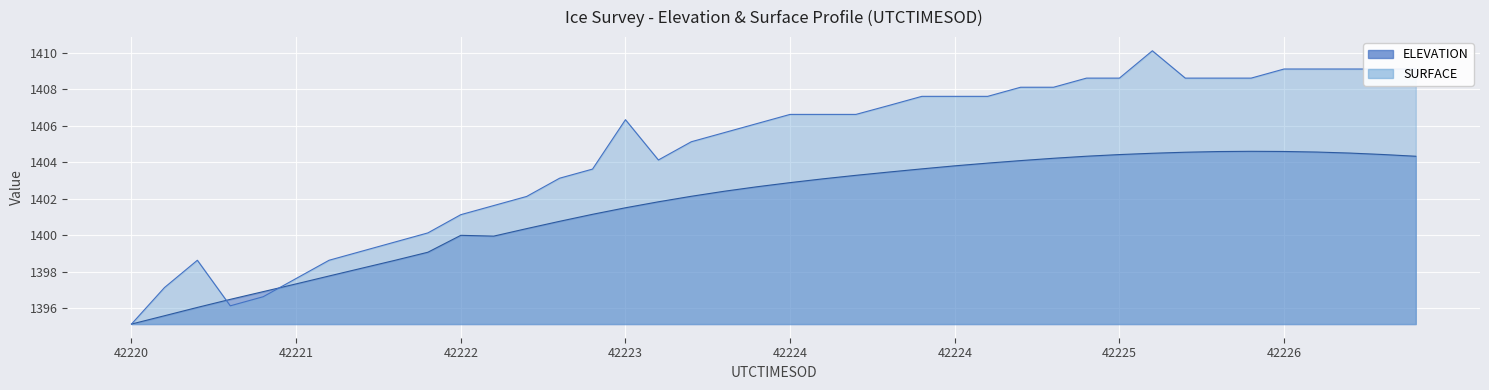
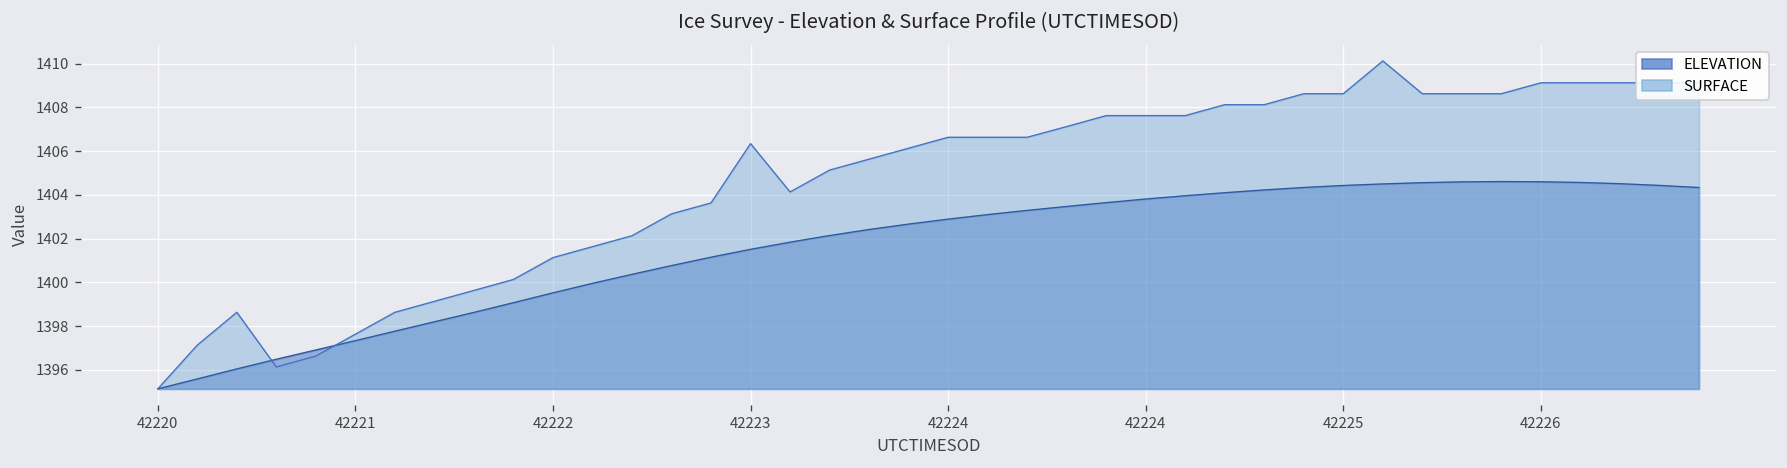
ELEVATION, 42222: 1400.0 -> 1399.5
